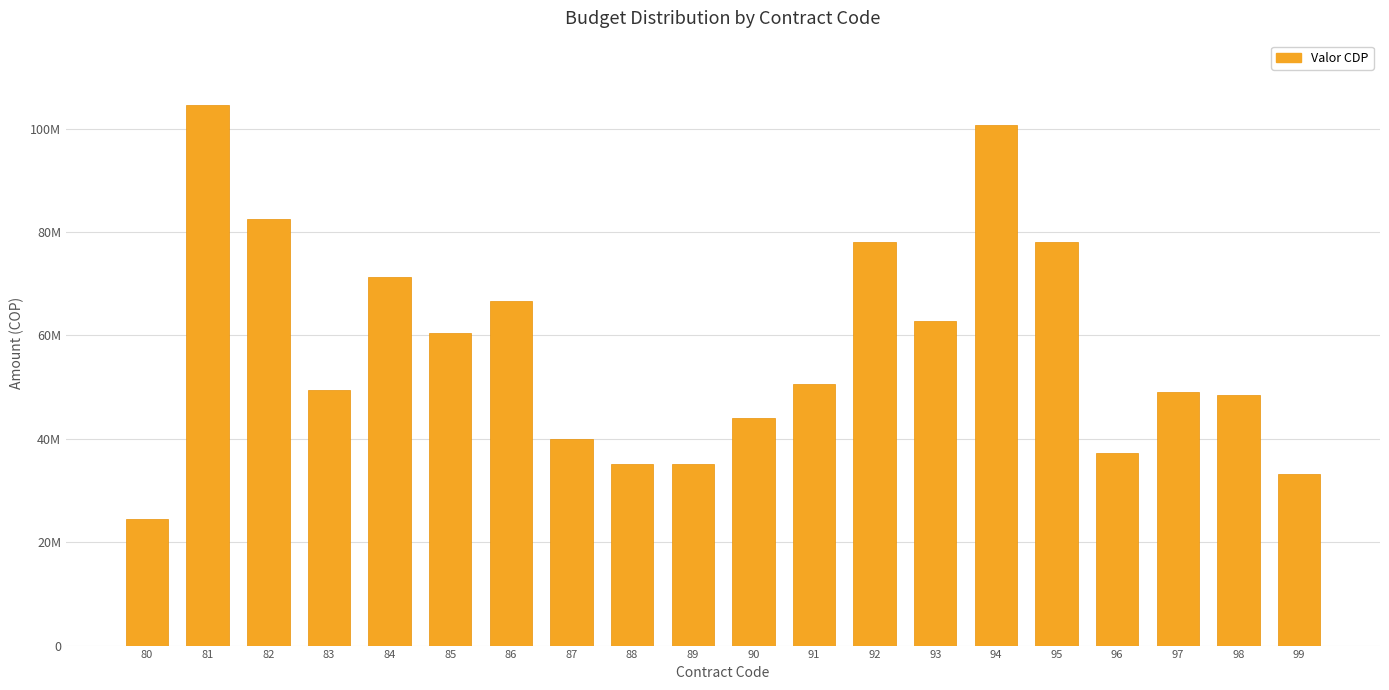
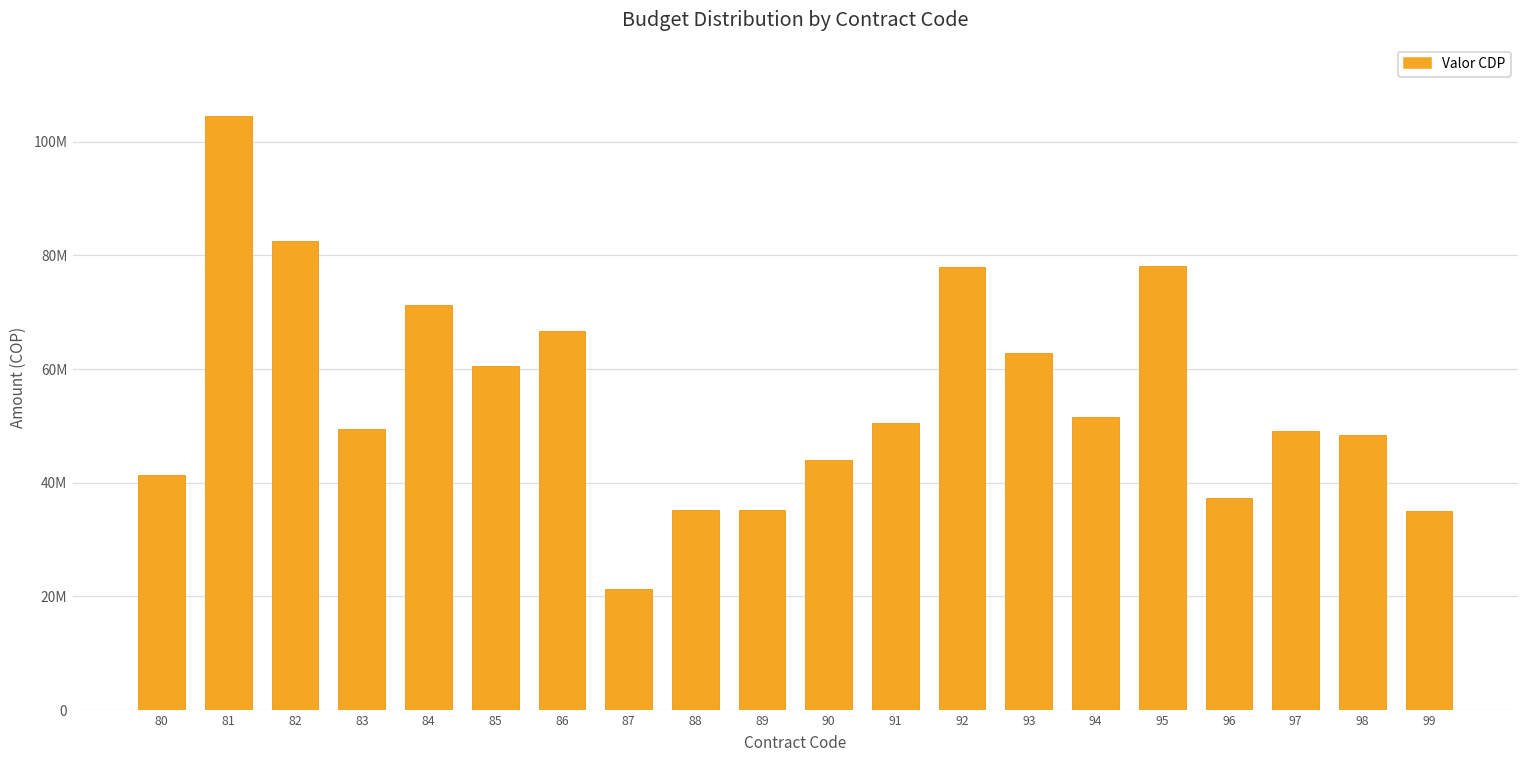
80: 25000000 -> 41000000
87: 40000000 -> 21000000
94: 101000000 -> 52000000
99: 33000000 -> 35000000
